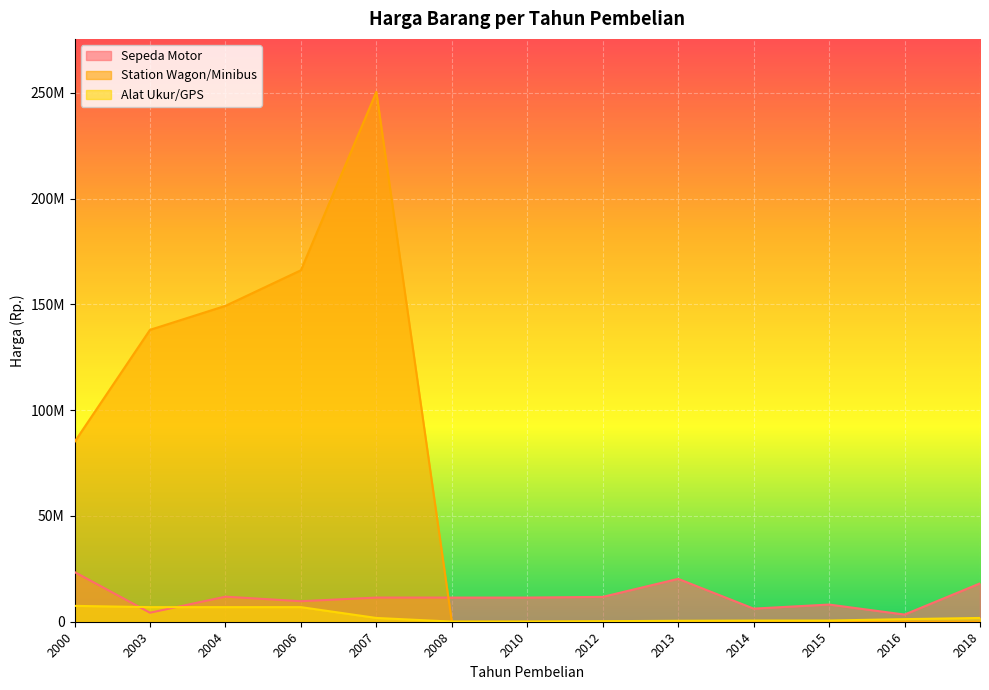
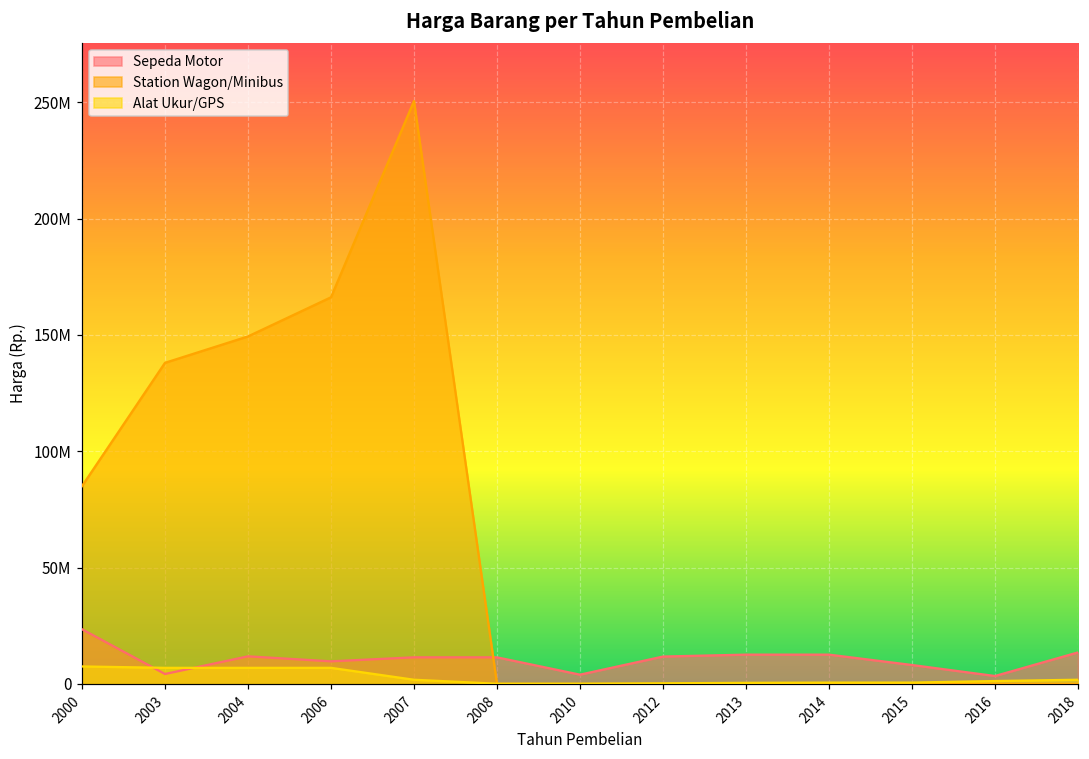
Sepeda Motor, 2010: 11000000 -> 4000000
Sepeda Motor, 2013: 20000000 -> 13000000
Sepeda Motor, 2014: 6000000 -> 13000000
Sepeda Motor, 2018: 18000000 -> 14000000
